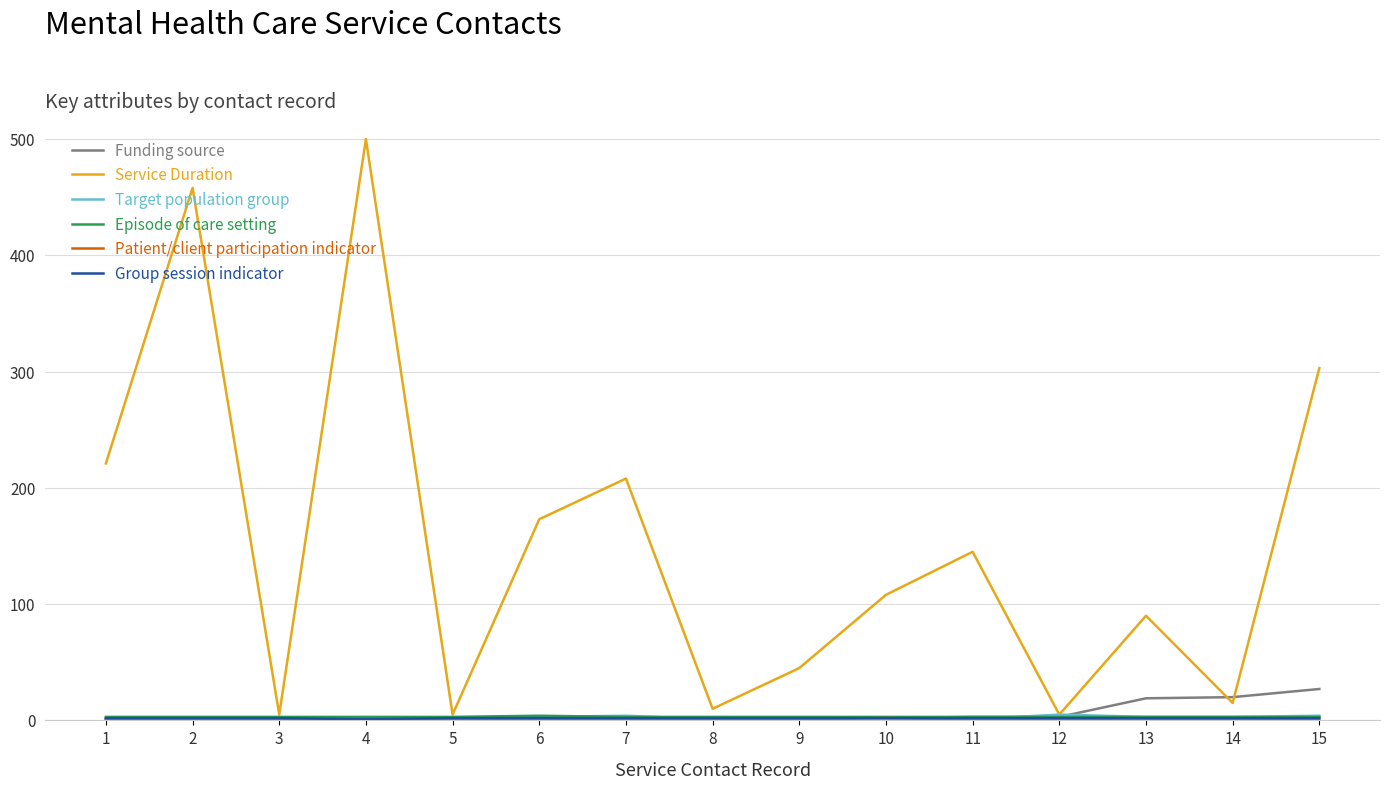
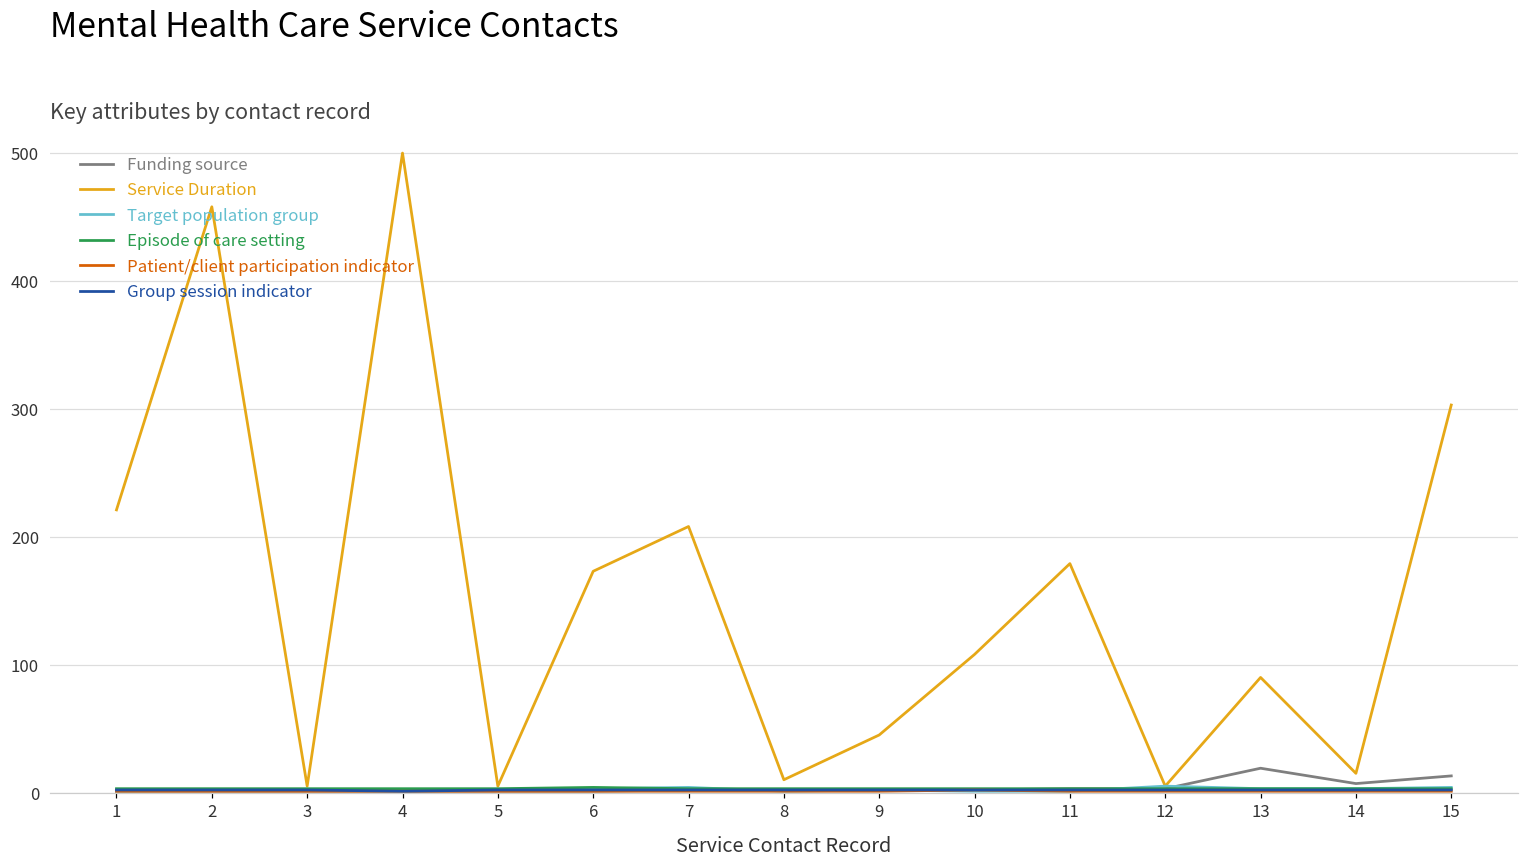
Service Duration, 11: 145 -> 179
Funding source, 14: 20 -> 7
Funding source, 15: 27 -> 13
